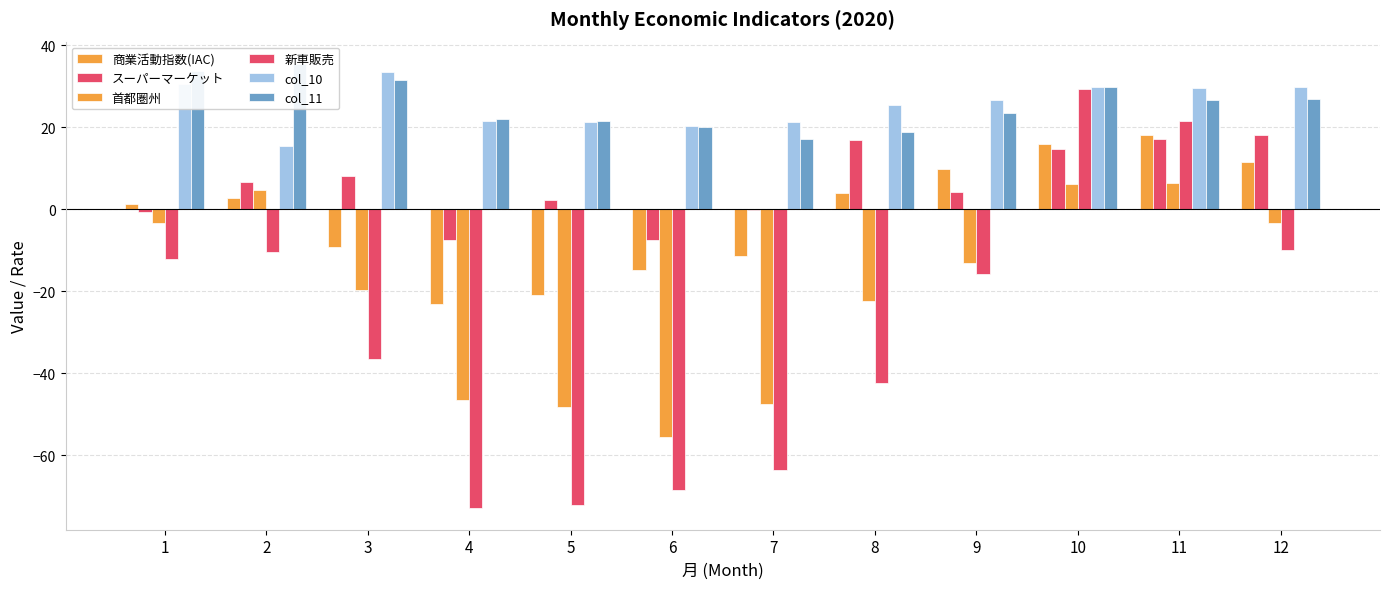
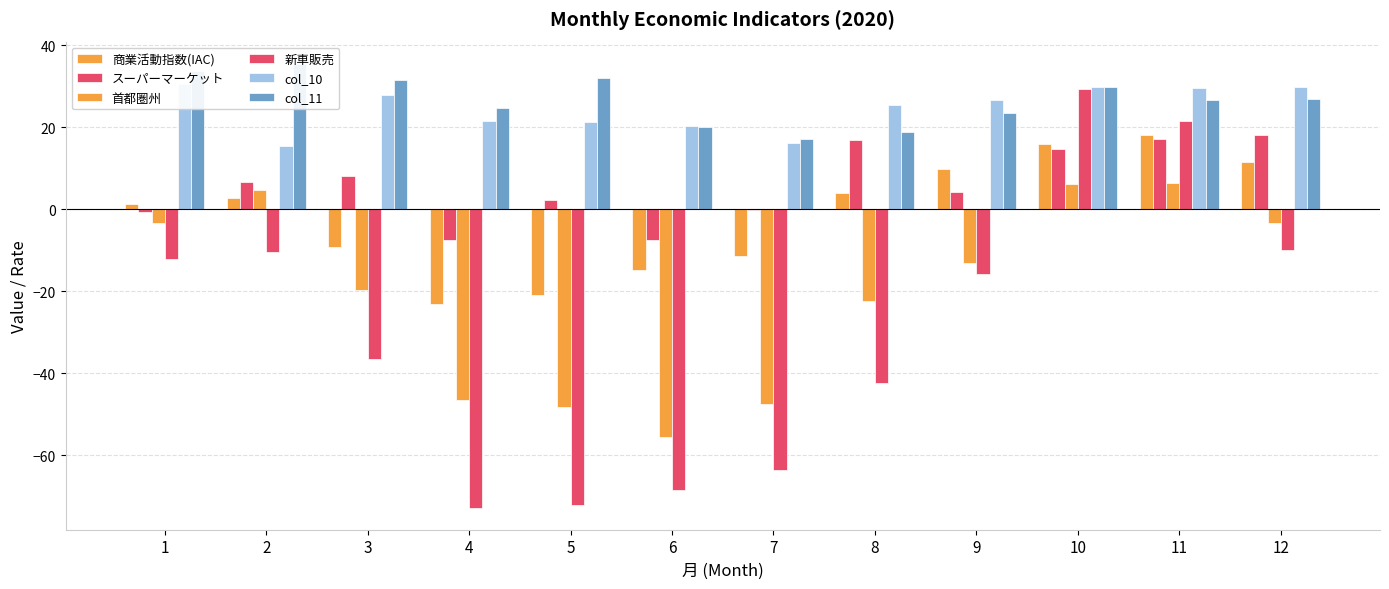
col_10, 3: 33 -> 28
col_11, 4: 22 -> 25
col_11, 5: 22 -> 32
col_10, 7: 21 -> 16
